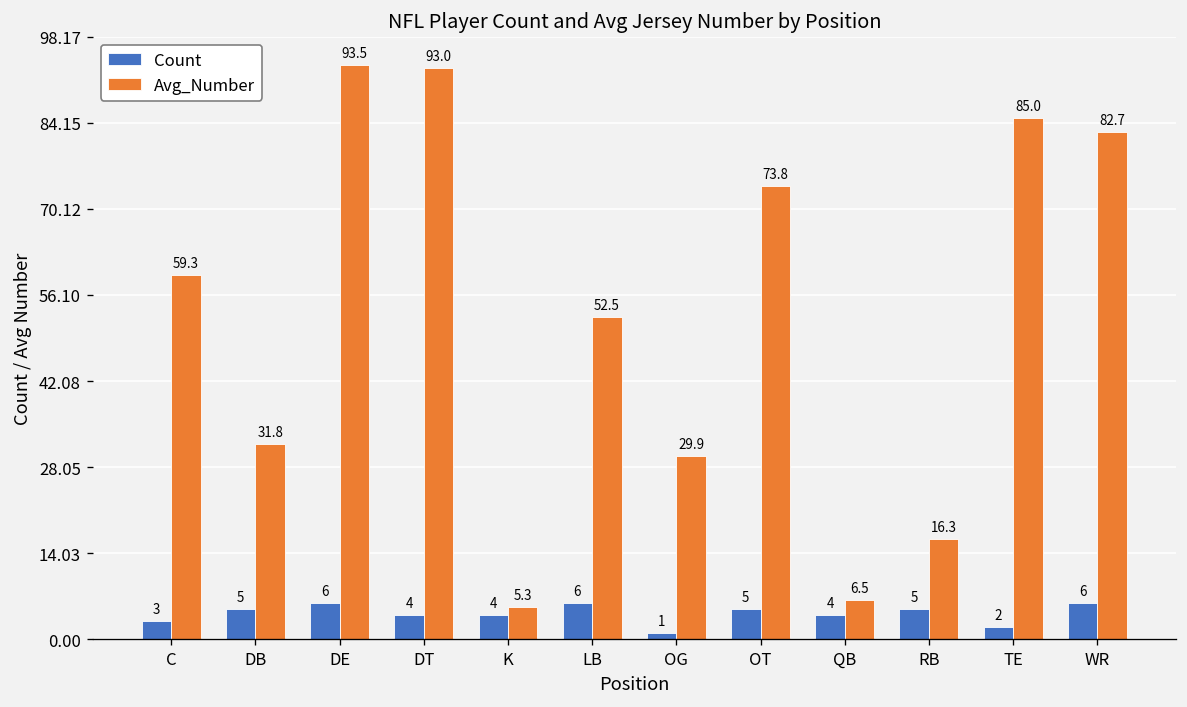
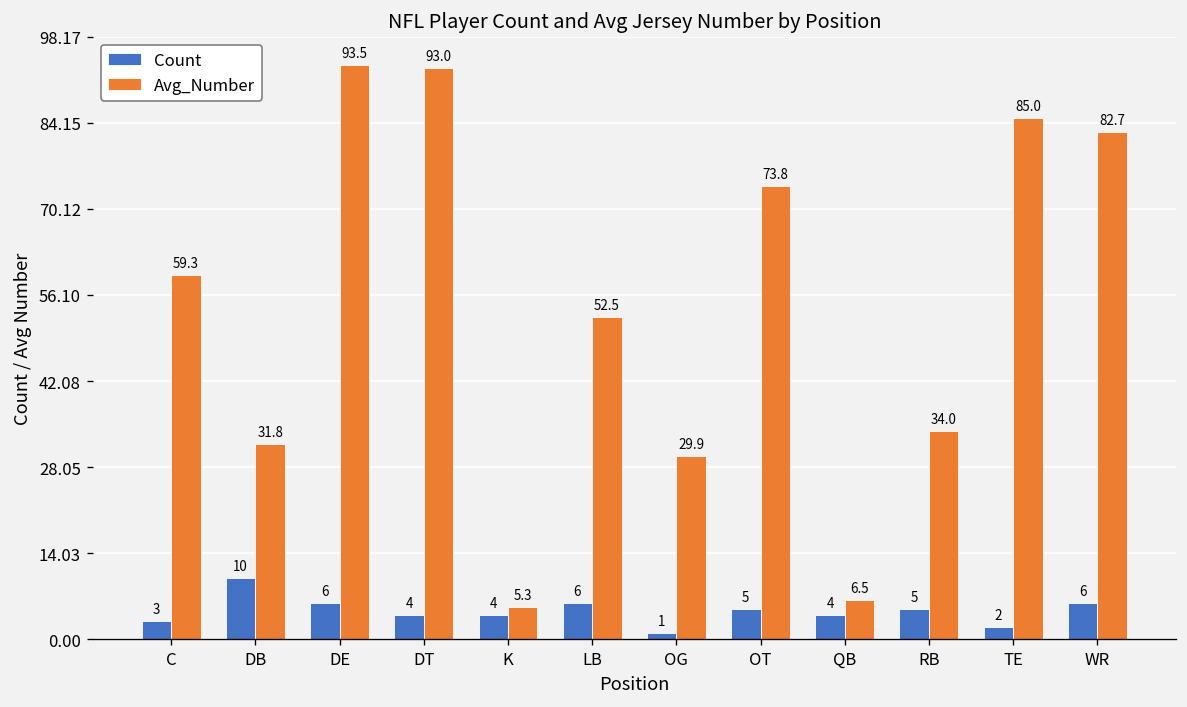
Count, DB: 5 -> 10
Avg_Number, RB: 16.3 -> 34.0
